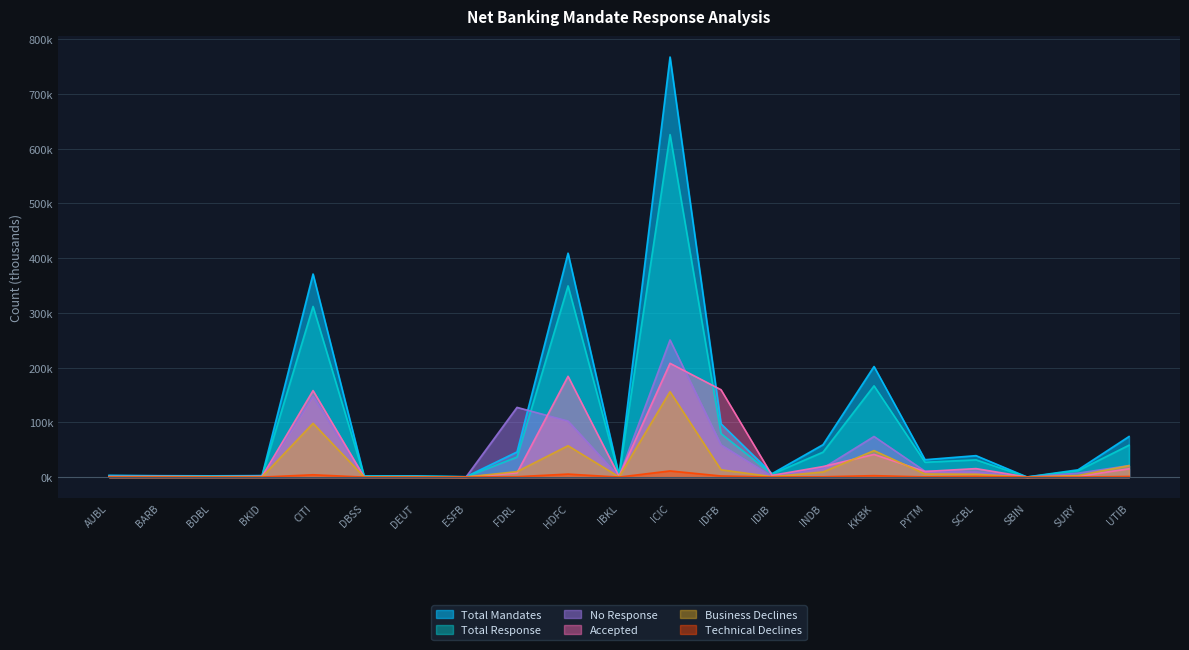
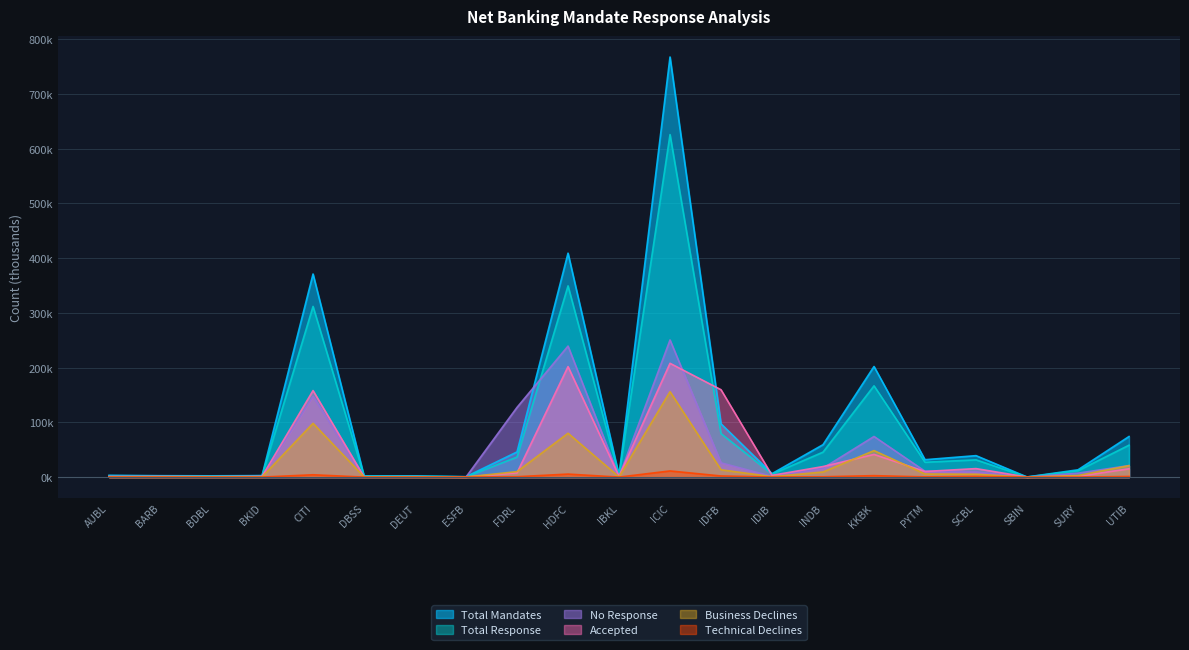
No Response, HDFC: 100000 -> 240000
Accepted, HDFC: 180000 -> 200000
Business Declines, HDFC: 60000 -> 80000
No Response, IDFB: 60000 -> 30000
